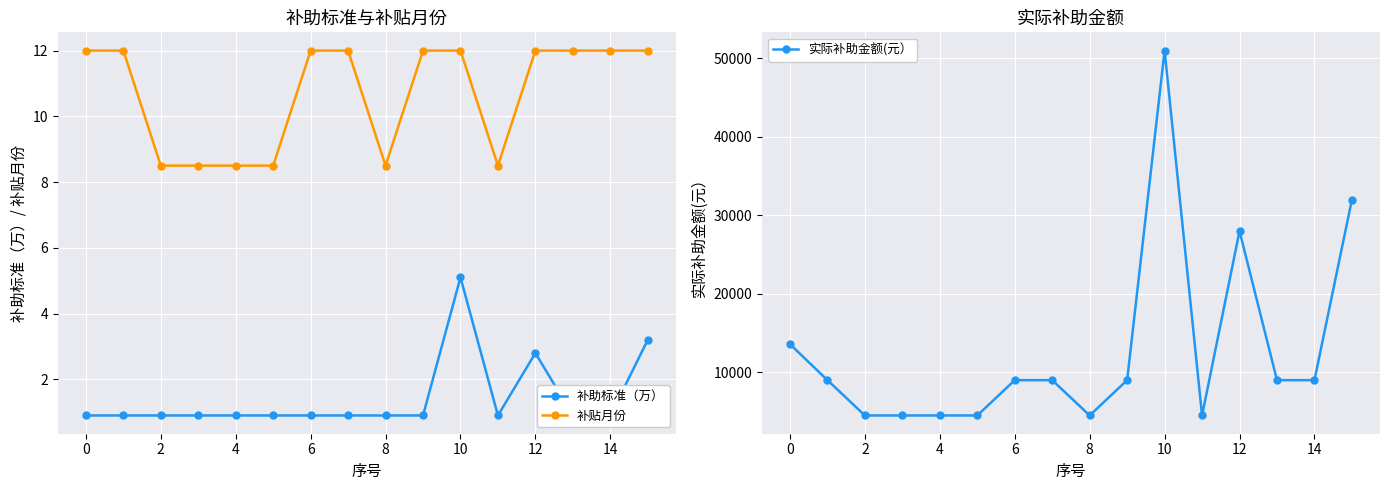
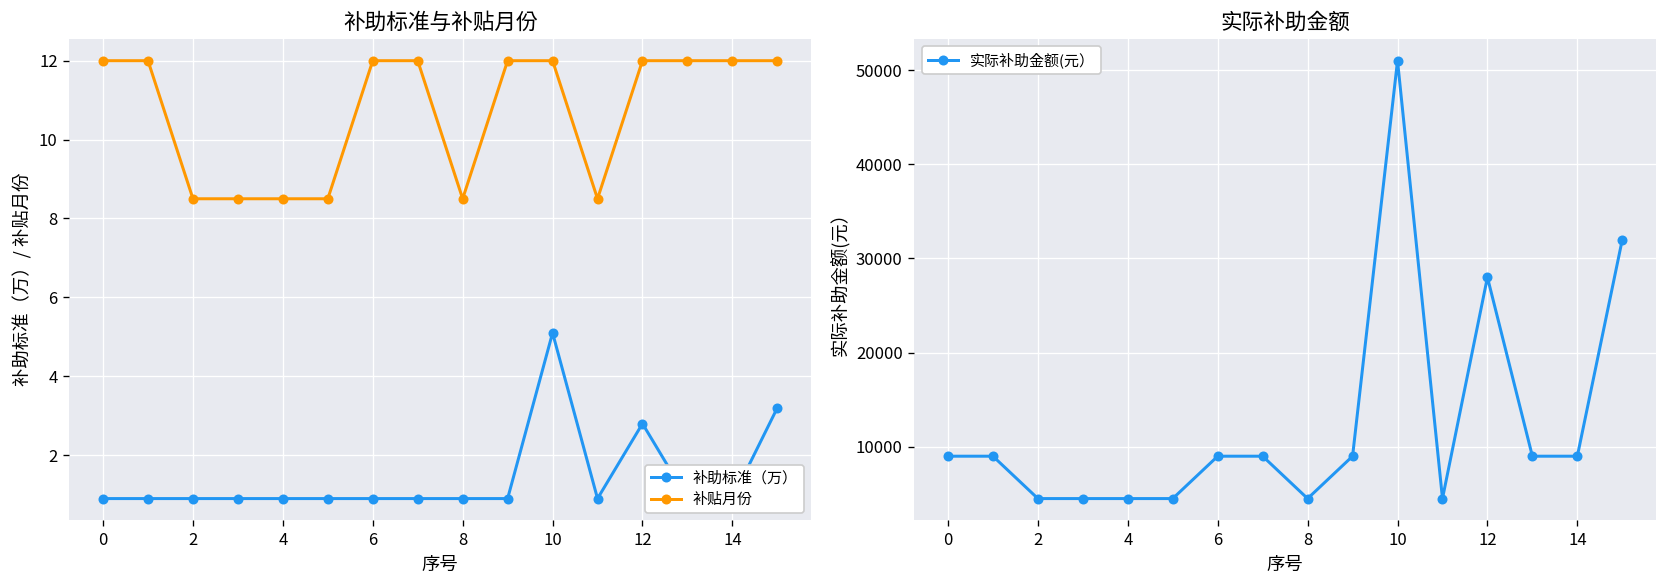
实际补助金额, 0: 14000 -> 9000
